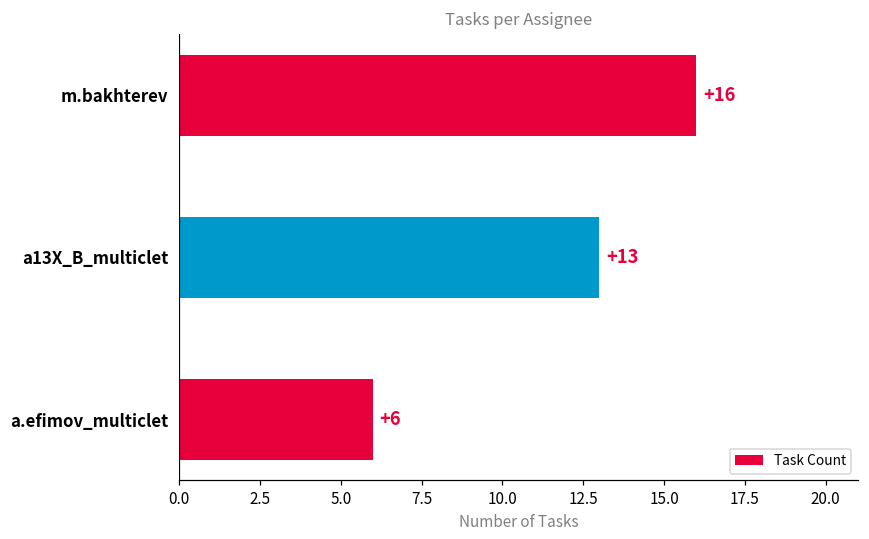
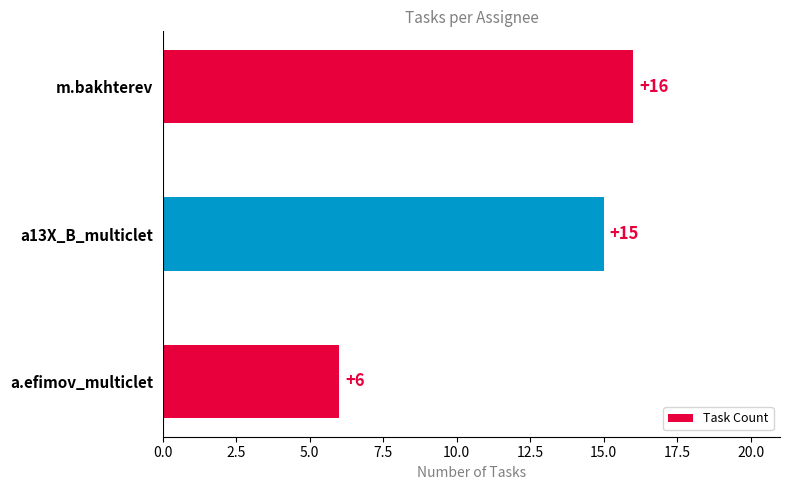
a13X_B_multiclet: +13 -> +15
